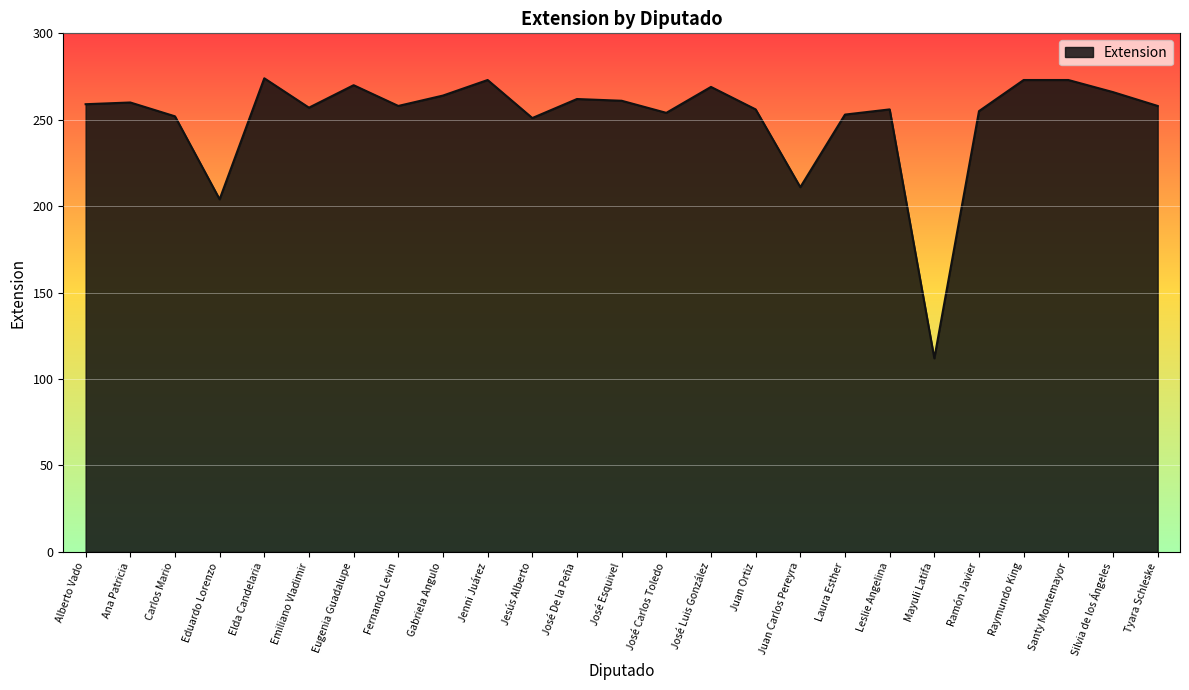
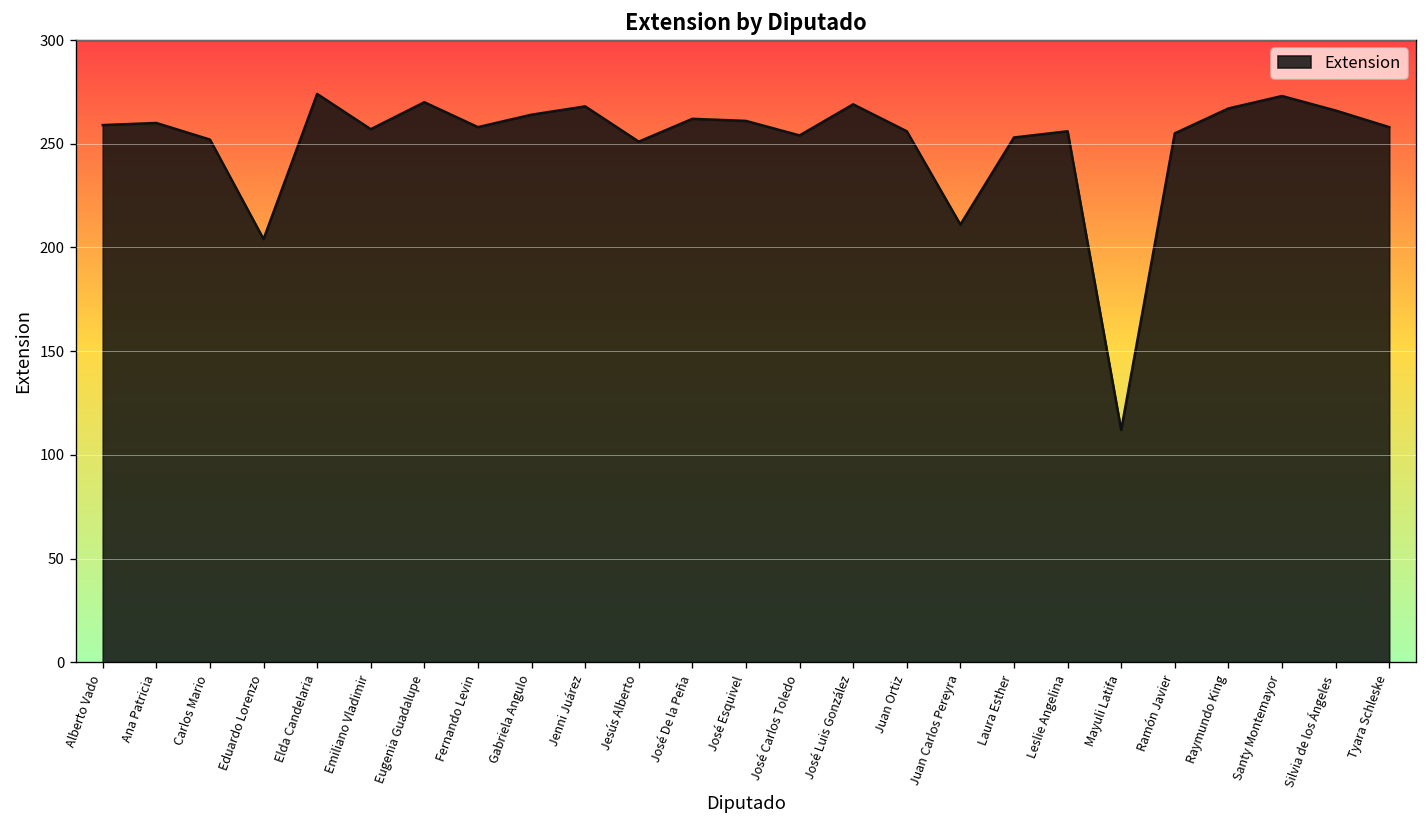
Jenni Juárez: 273 -> 268
Raymundo King: 273 -> 267
